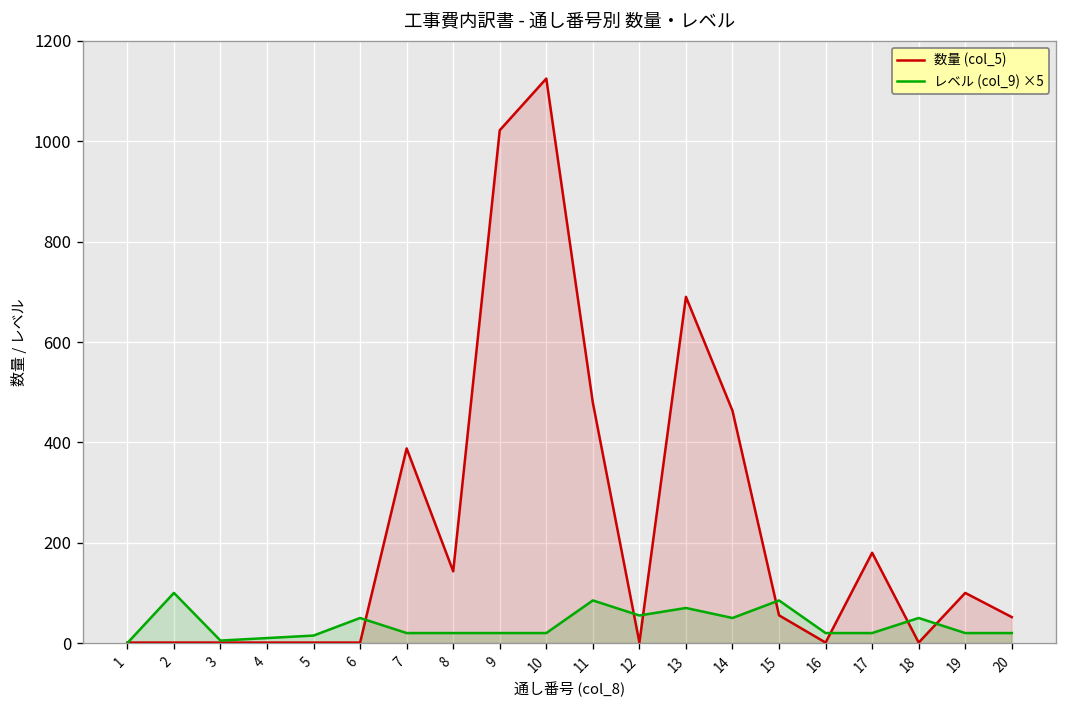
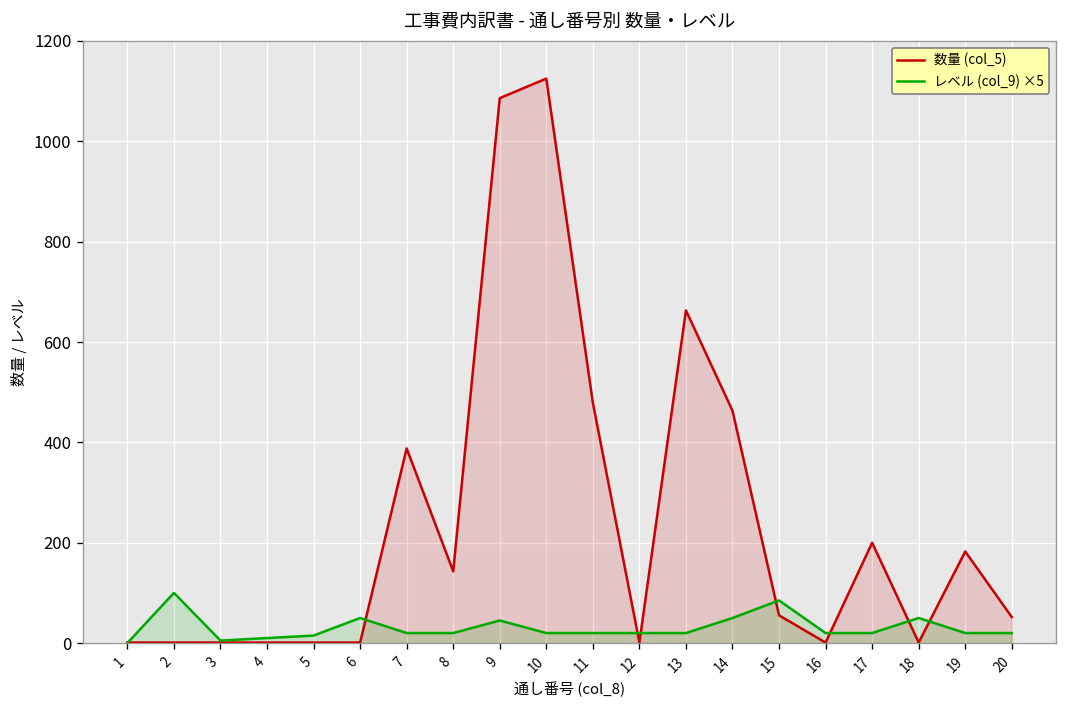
数量 (col_5), 9: 1020 -> 1090
レベル (col_9) ×5, 9: 20 -> 50
レベル (col_9) ×5, 11: 90 -> 20
レベル (col_9) ×5, 12: 60 -> 20
数量 (col_5), 13: 690 -> 660
レベル (col_9) ×5, 13: 70 -> 20
数量 (col_5), 17: 180 -> 200
数量 (col_5), 19: 100 -> 180
